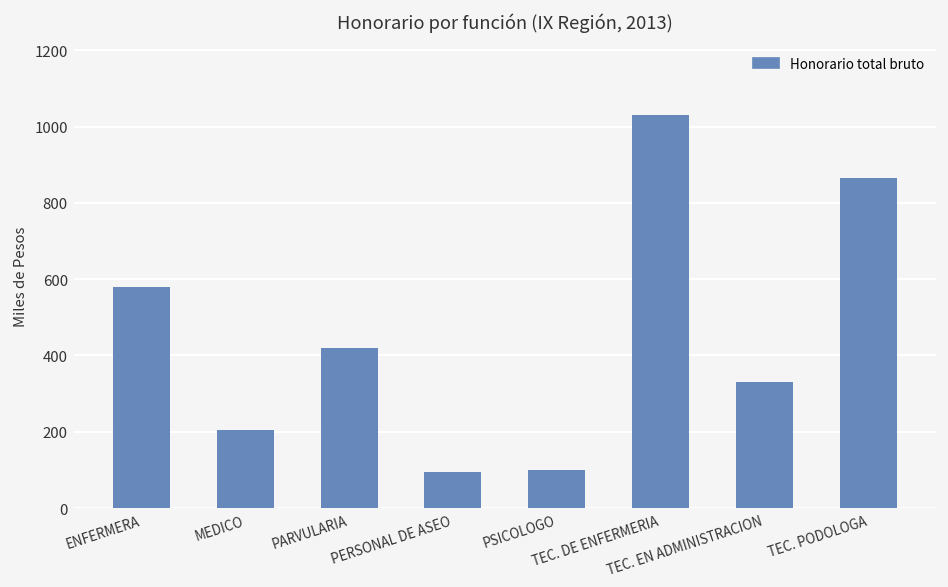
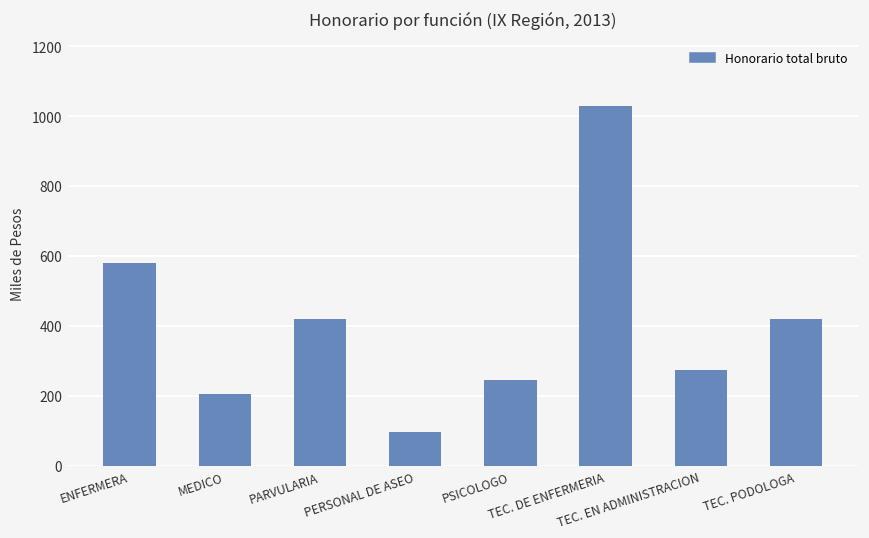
PSICOLOGO: 100 -> 240
TEC. EN ADMINISTRACION: 330 -> 270
TEC. PODOLOGA: 870 -> 420
